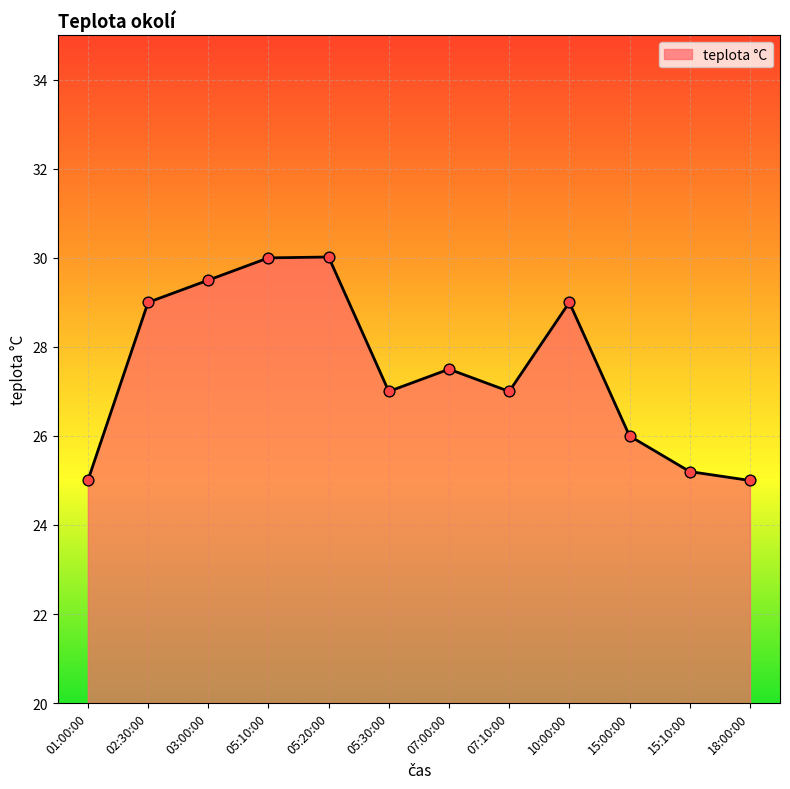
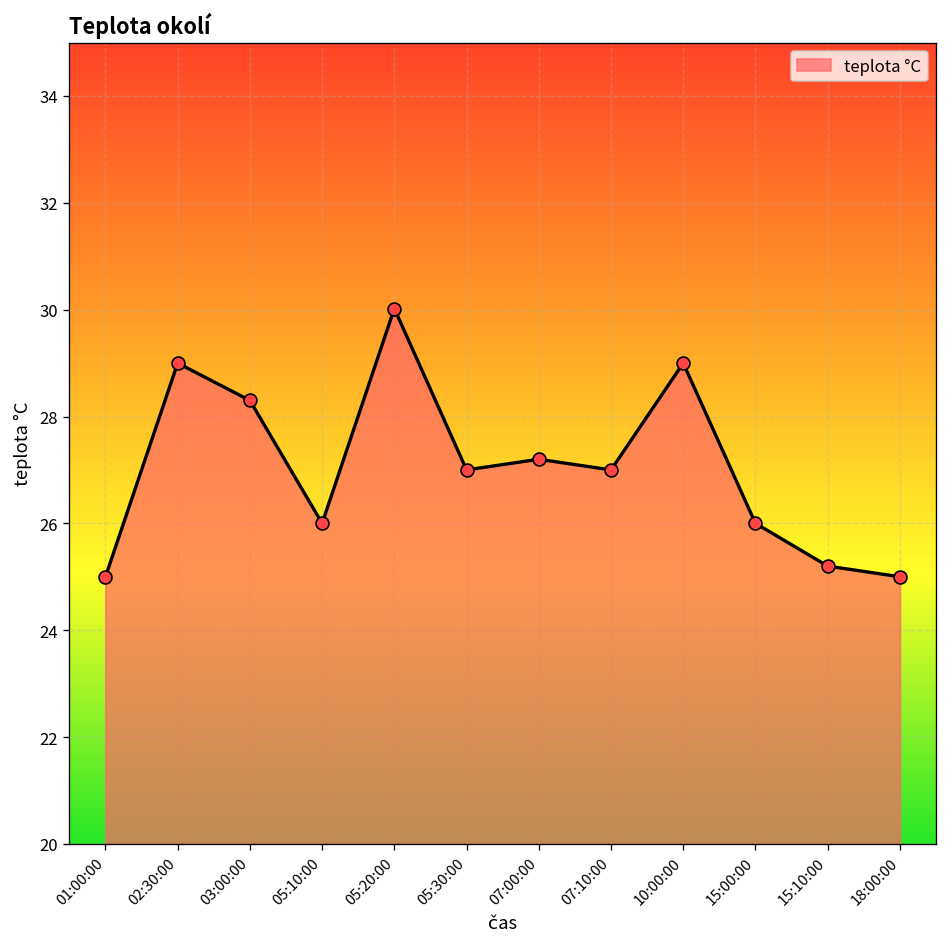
03:00:00: 29.5 -> 28.3
05:10:00: 30 -> 26
07:00:00: 27.5 -> 27.2
